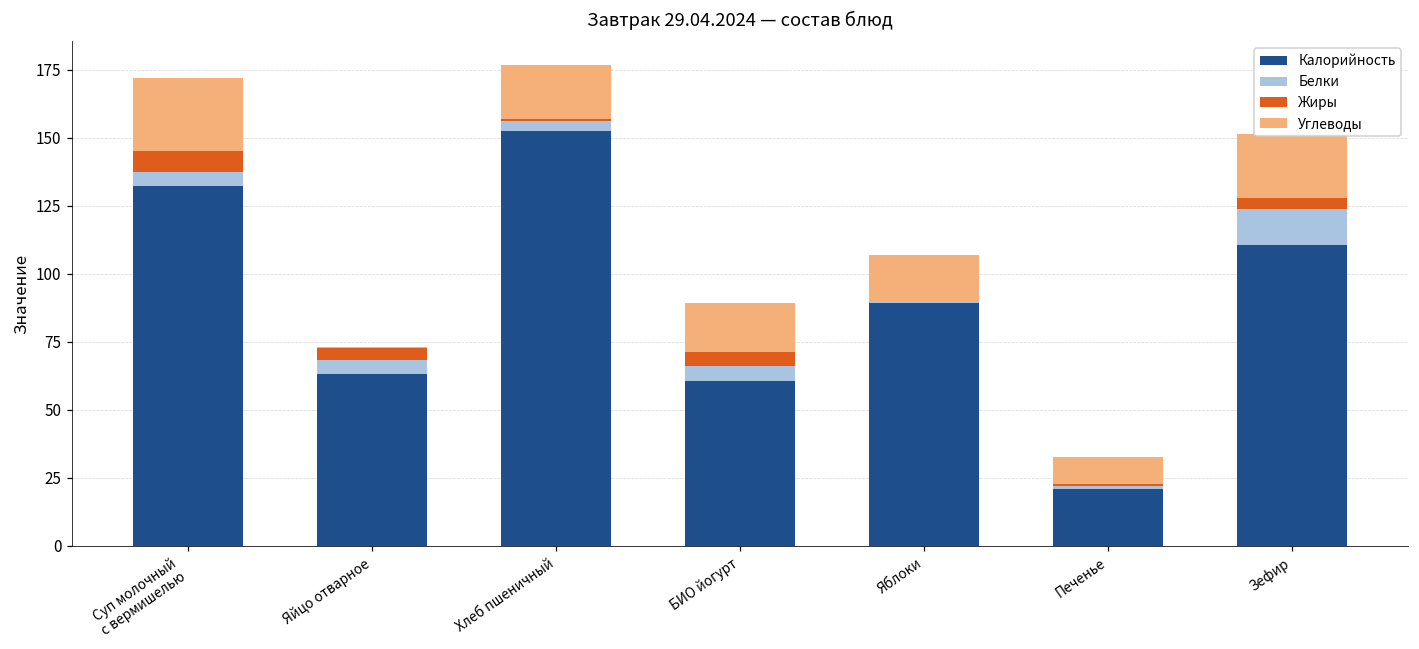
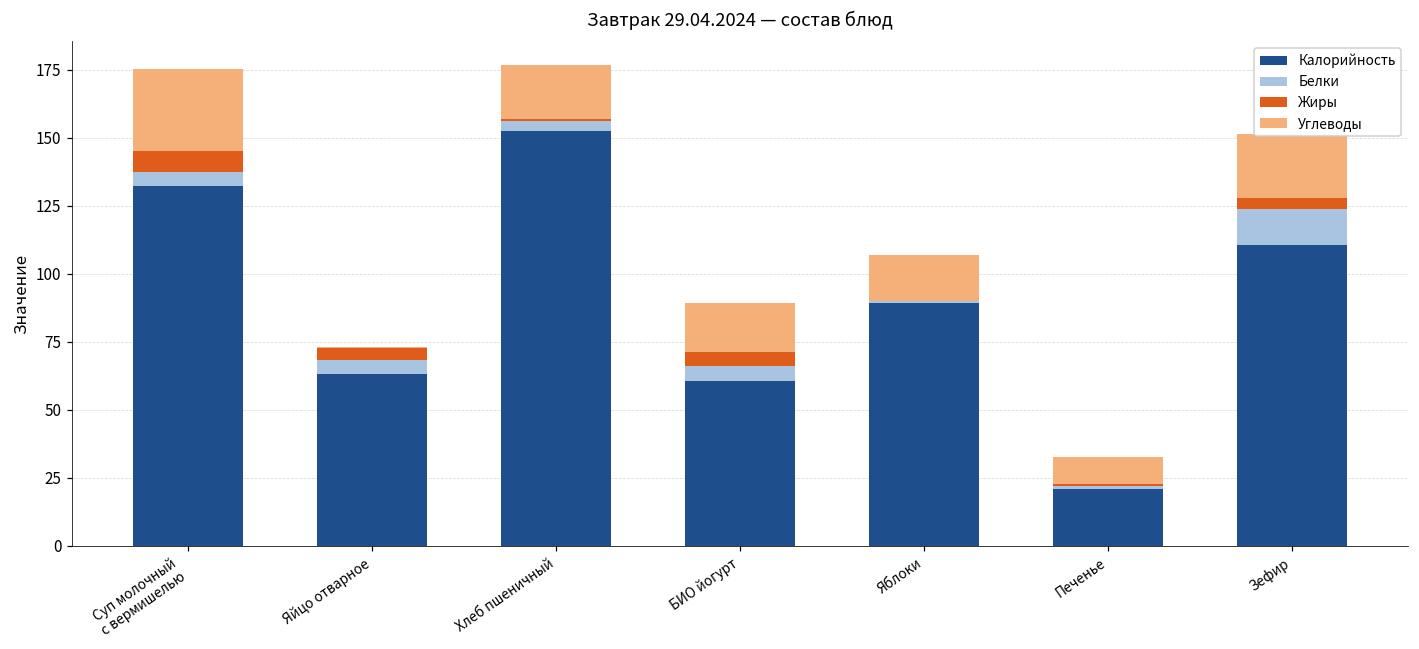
Углеводы, Суп молочный с вермишелью: 27 -> 30
